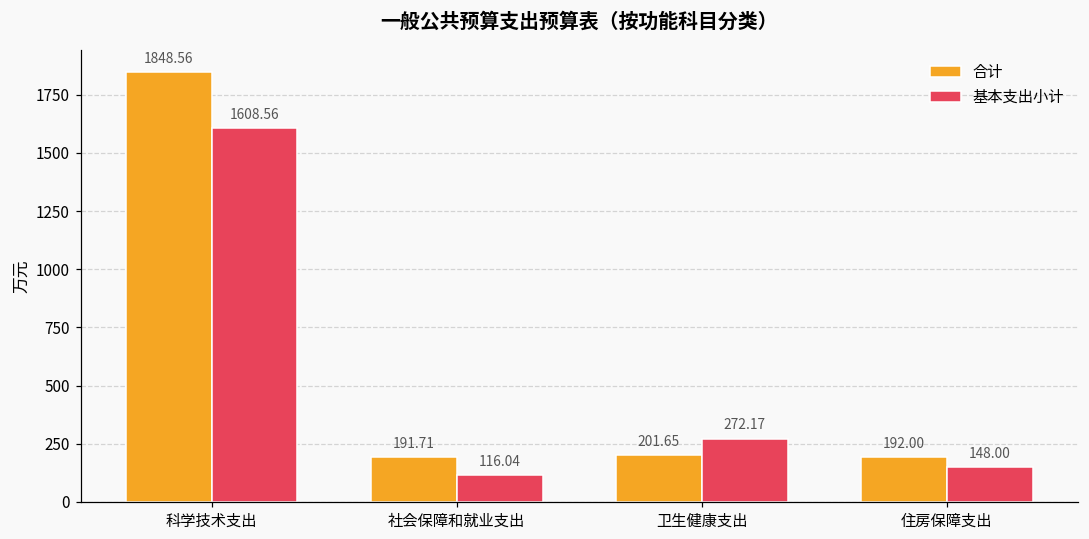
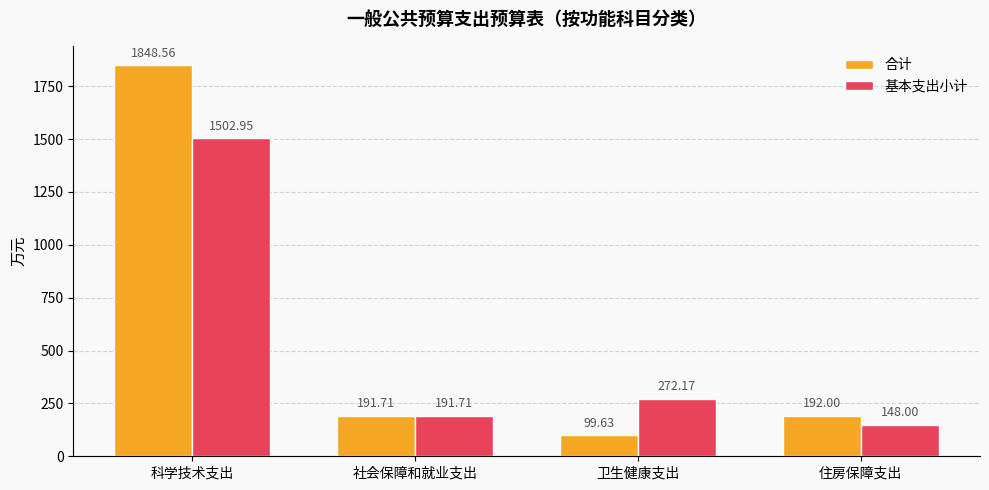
基本支出小计, 科学技术支出: 1608.56 -> 1502.95
基本支出小计, 社会保障和就业支出: 116.04 -> 191.71
合计, 卫生健康支出: 201.65 -> 99.63
